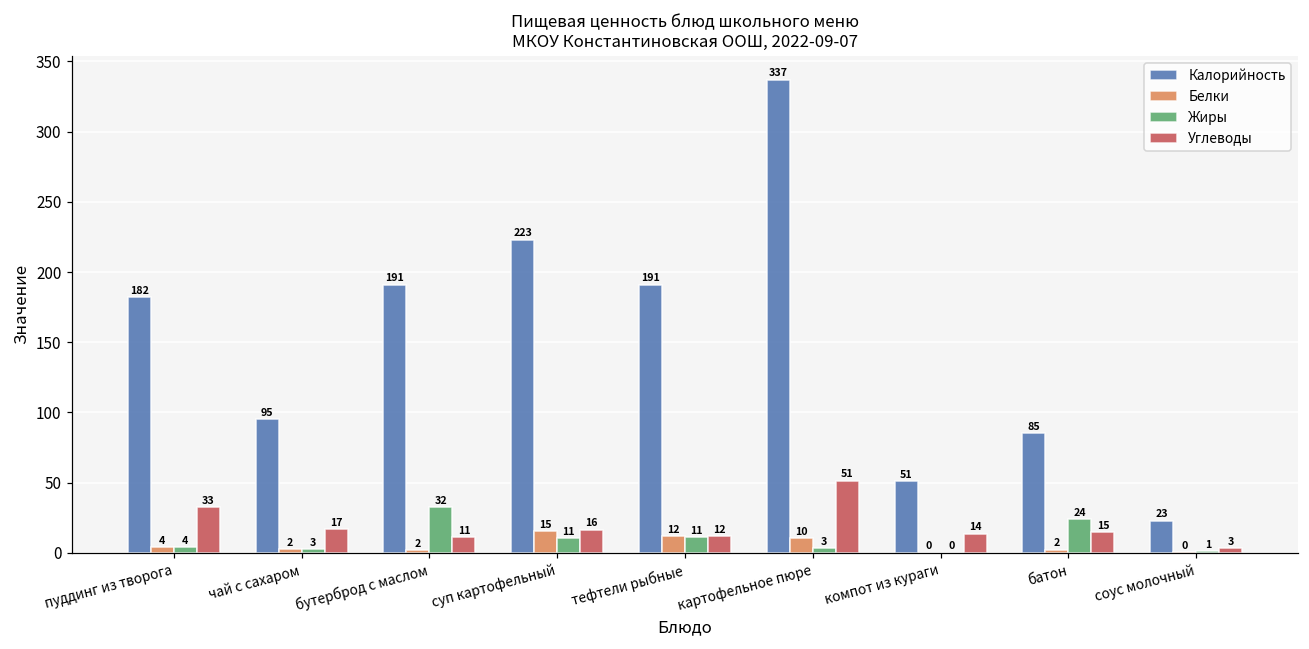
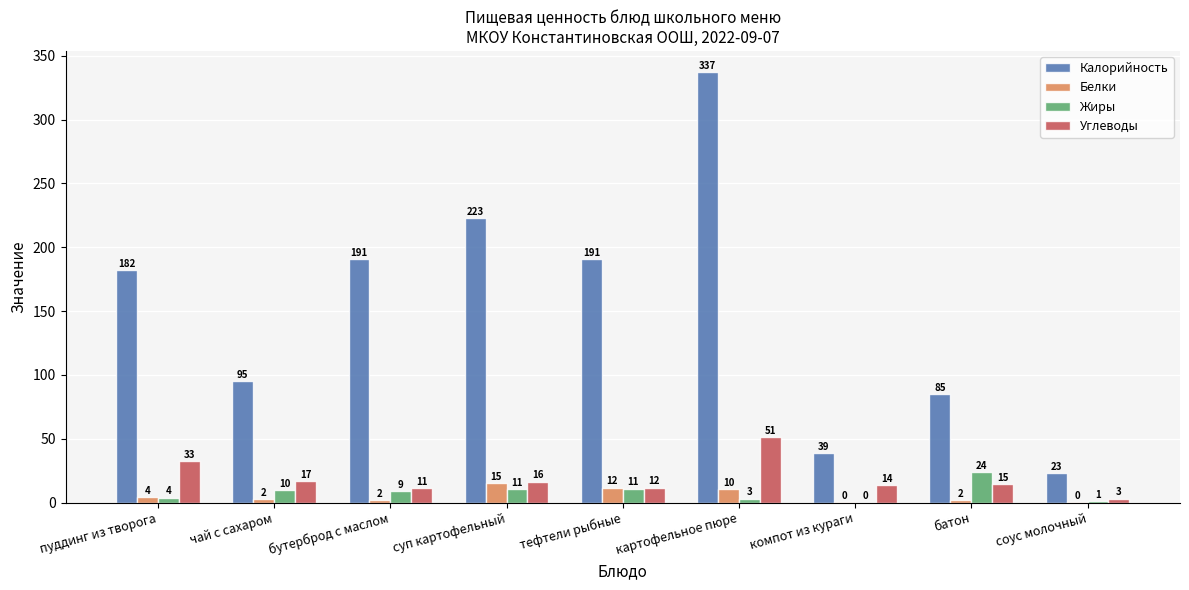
Жиры, чай с сахаром: 3 -> 10
Жиры, бутерброд с маслом: 32 -> 9
Калорийность, компот из кураги: 51 -> 39
